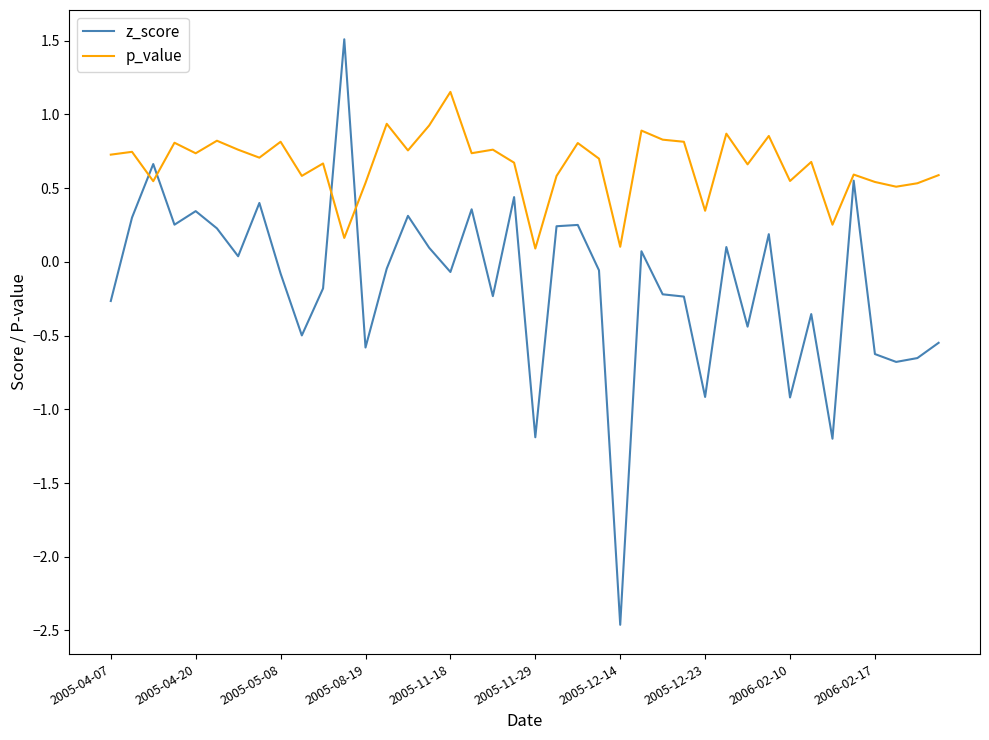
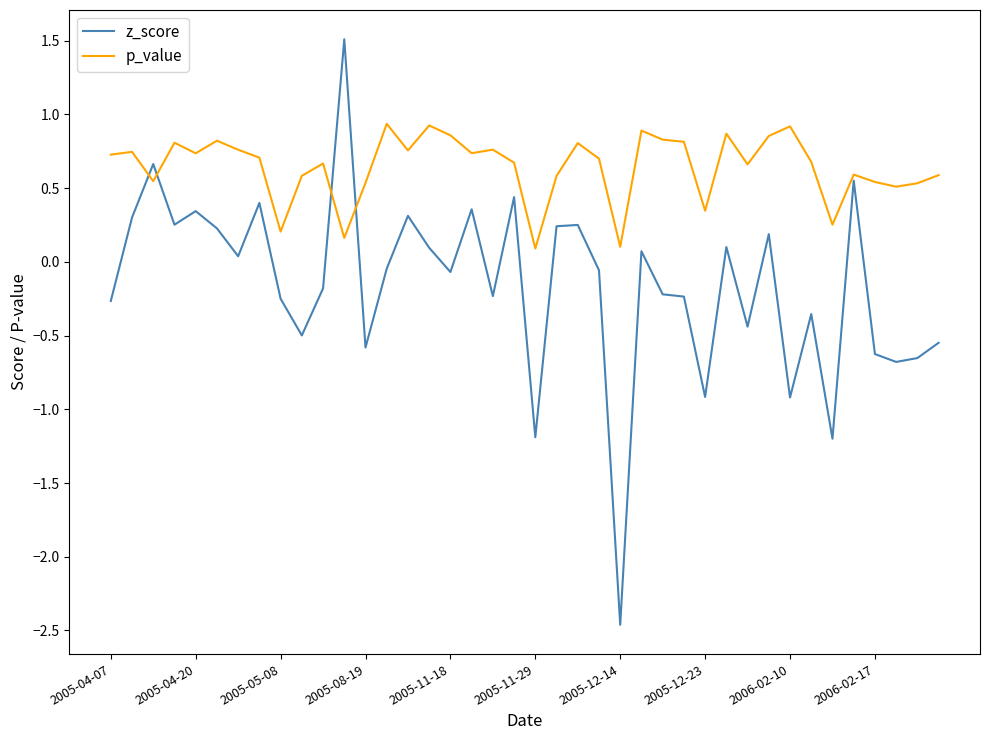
z_score, 2005-05-08: -0.08 -> -0.25
p_value, 2005-05-08: 0.81 -> 0.20
p_value, 2005-11-18: 1.15 -> 0.86
p_value, 2006-02-10: 0.55 -> 0.92
